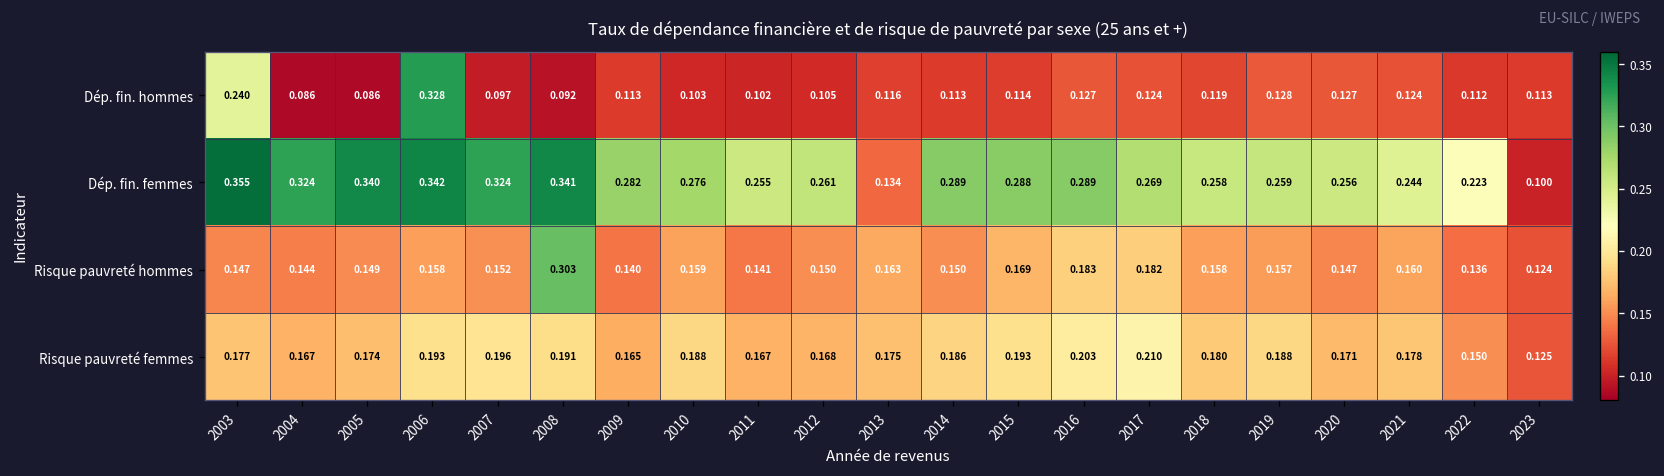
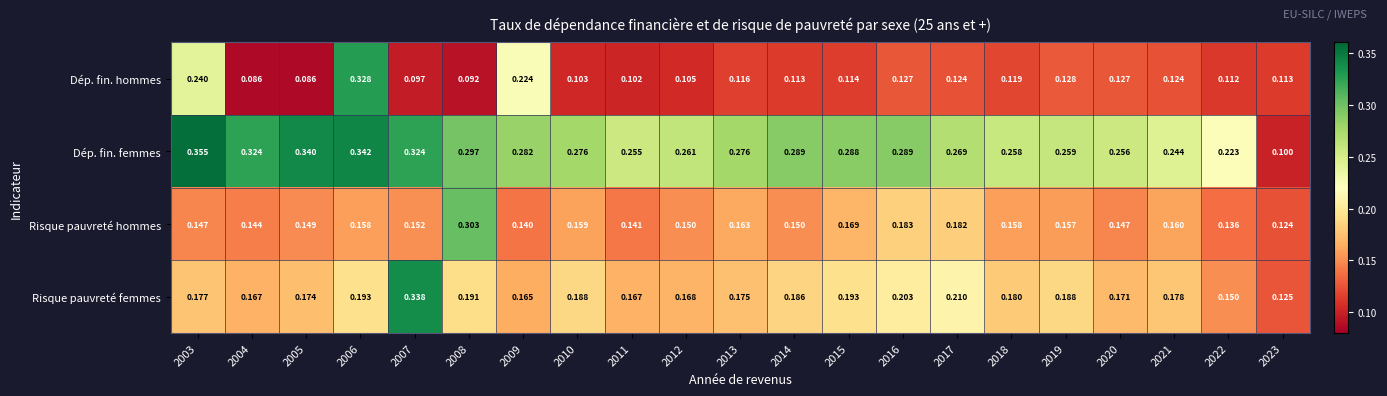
Dép. fin. hommes, 2009: 0.113 -> 0.224
Dép. fin. femmes, 2008: 0.341 -> 0.297
Dép. fin. femmes, 2013: 0.134 -> 0.276
Risque pauvreté femmes, 2007: 0.196 -> 0.338
